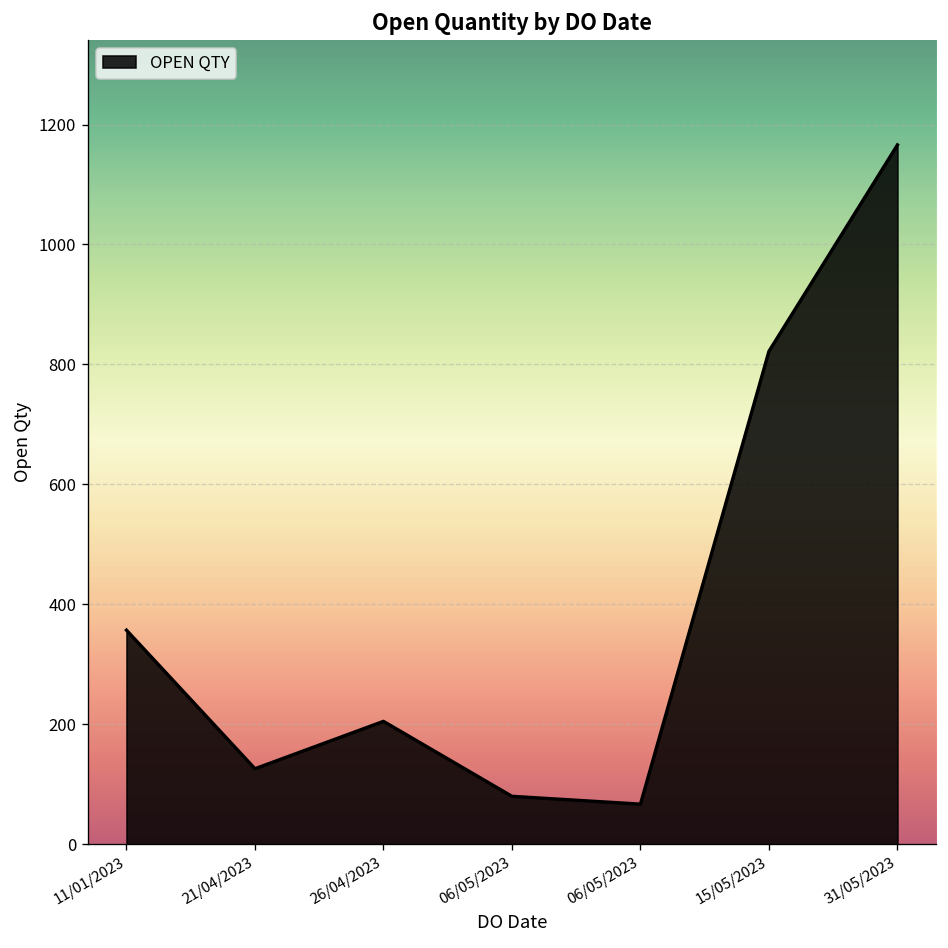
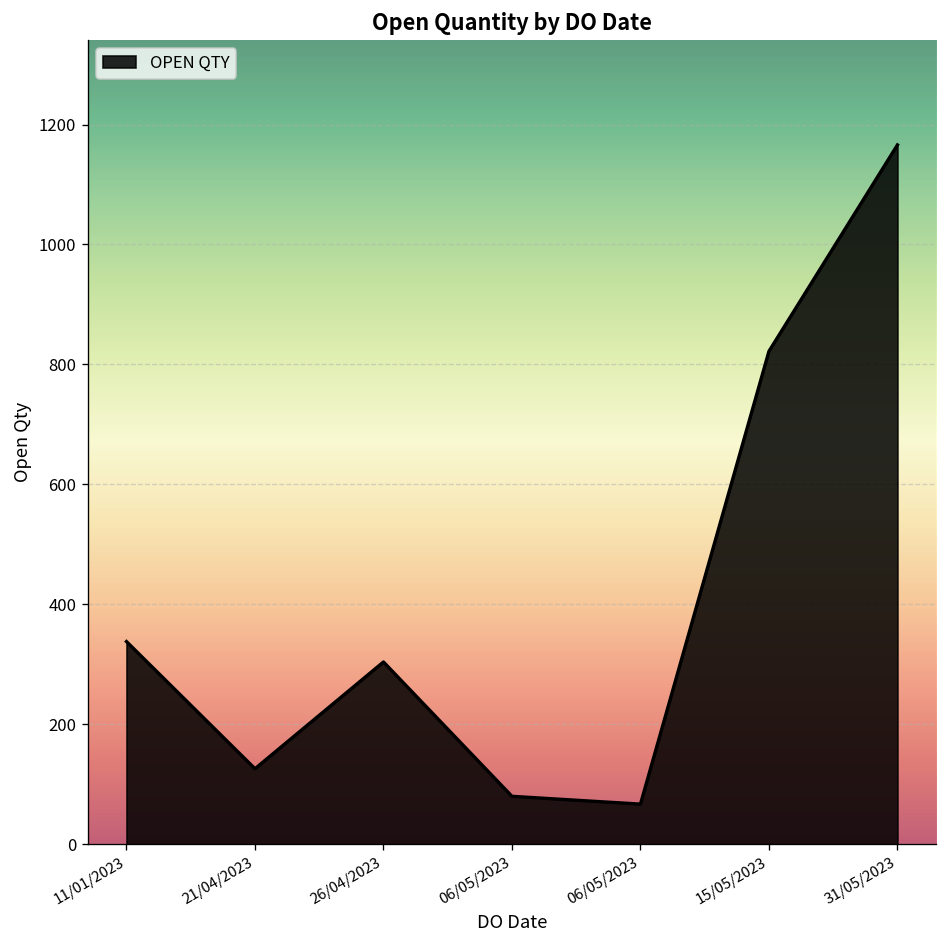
11/01/2023: 360 -> 340
26/04/2023: 210 -> 300
